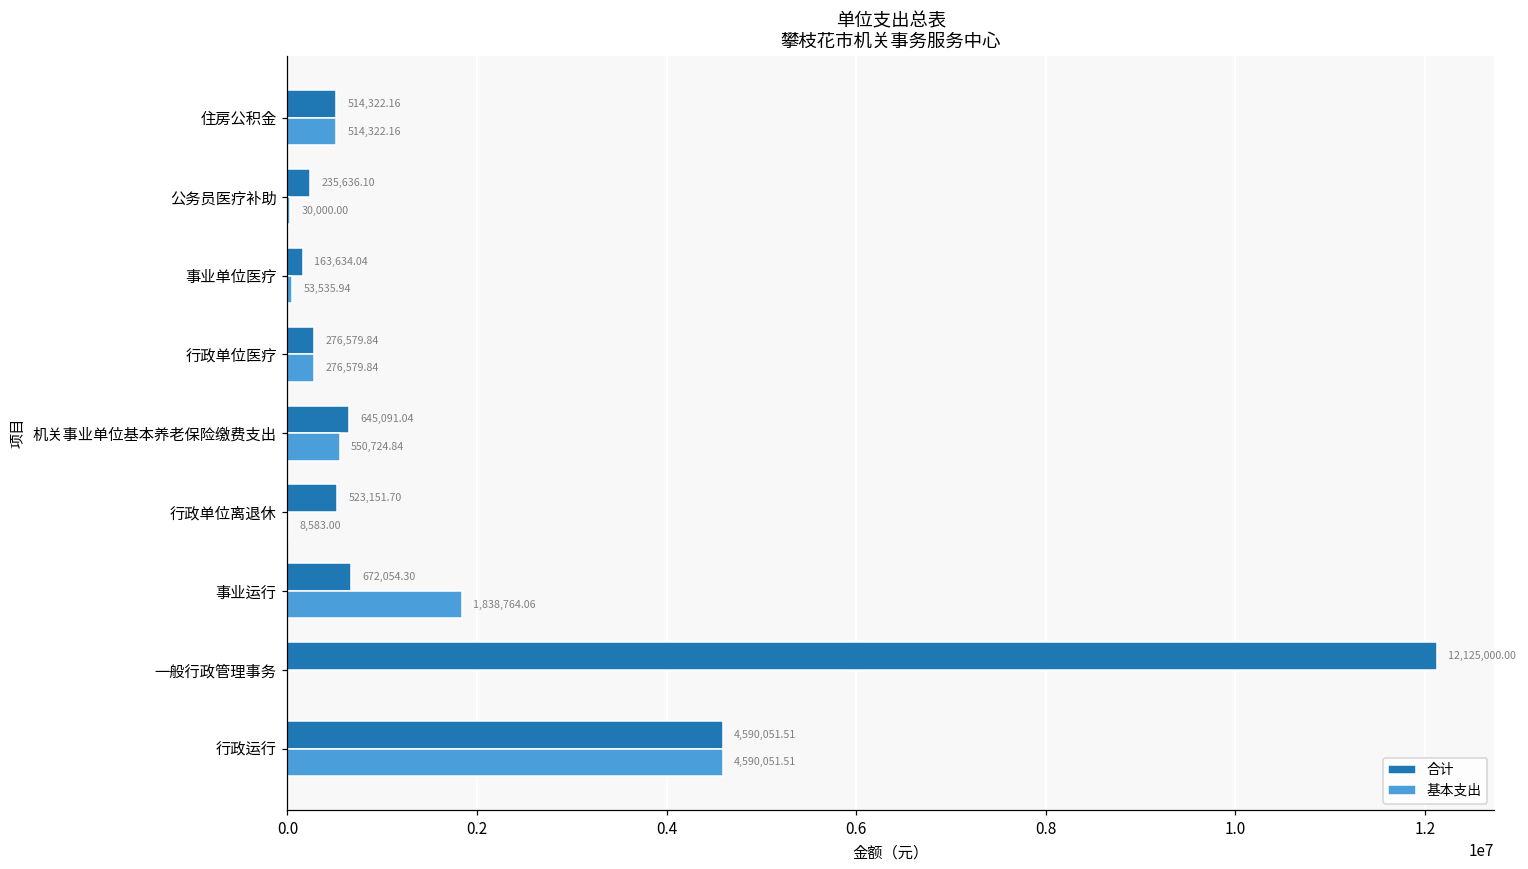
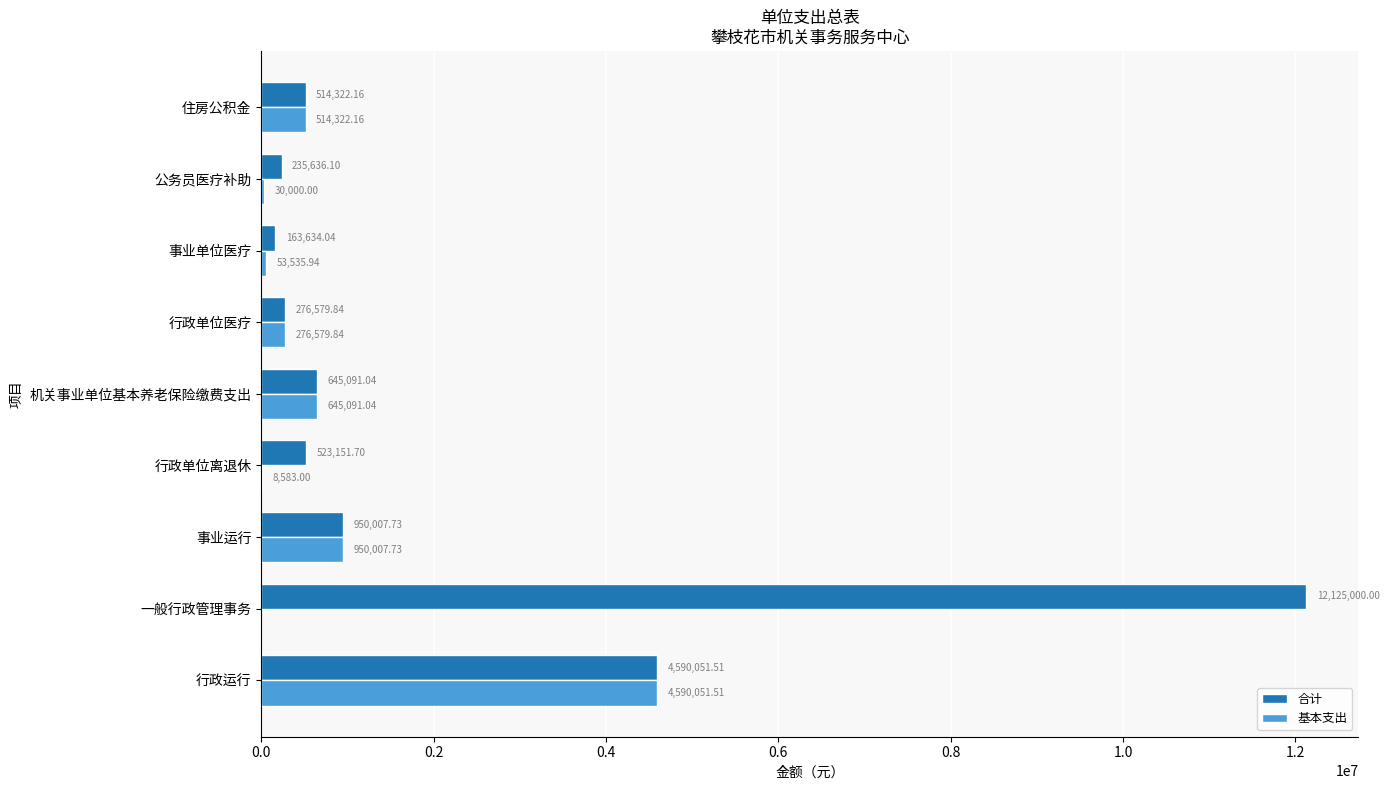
基本支出, 机关事业单位基本养老保险缴费支出: 550,724.84 -> 645,091.04
合计, 事业运行: 672,054.30 -> 950,007.73
基本支出, 事业运行: 1,838,764.06 -> 950,007.73
